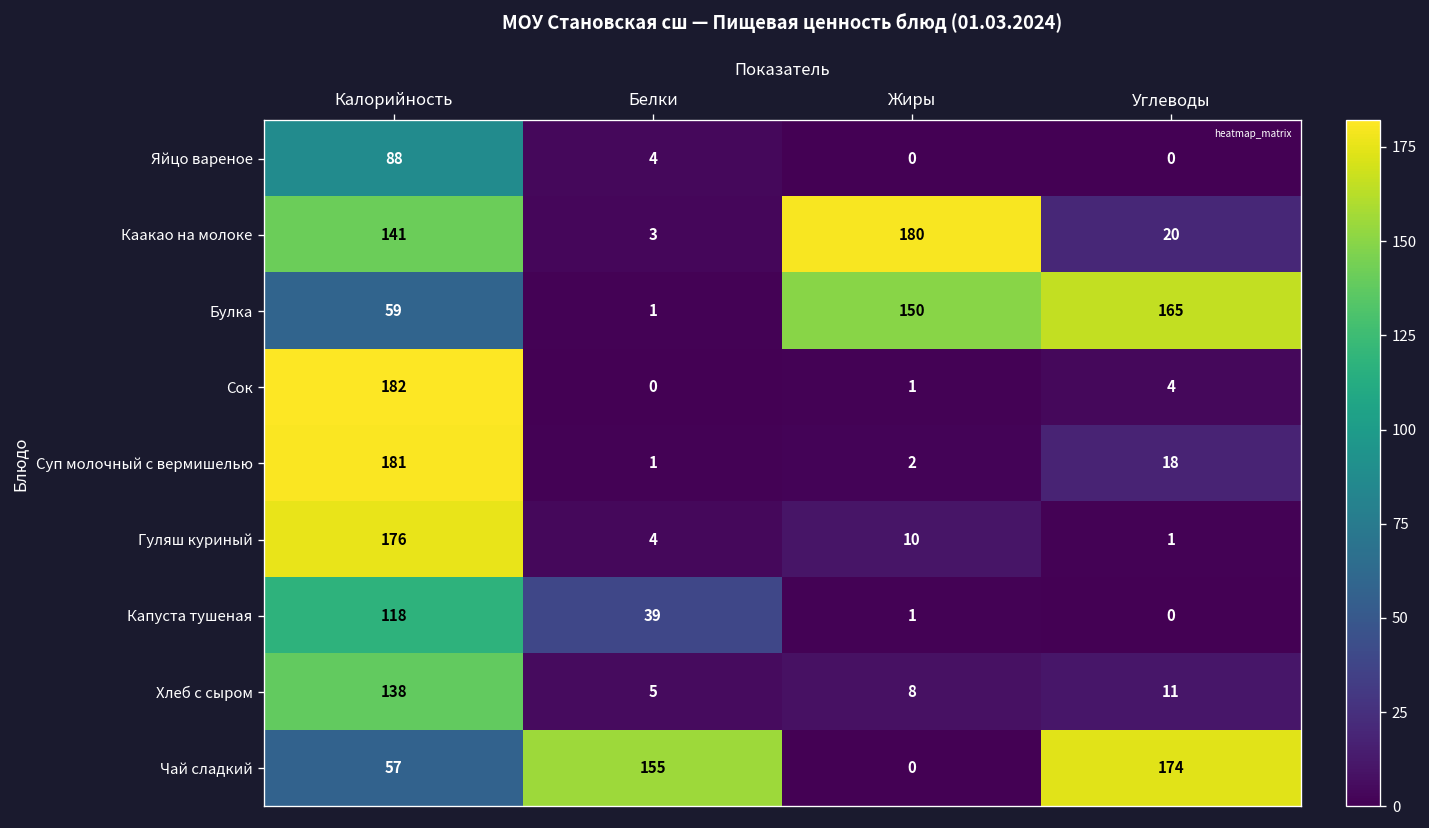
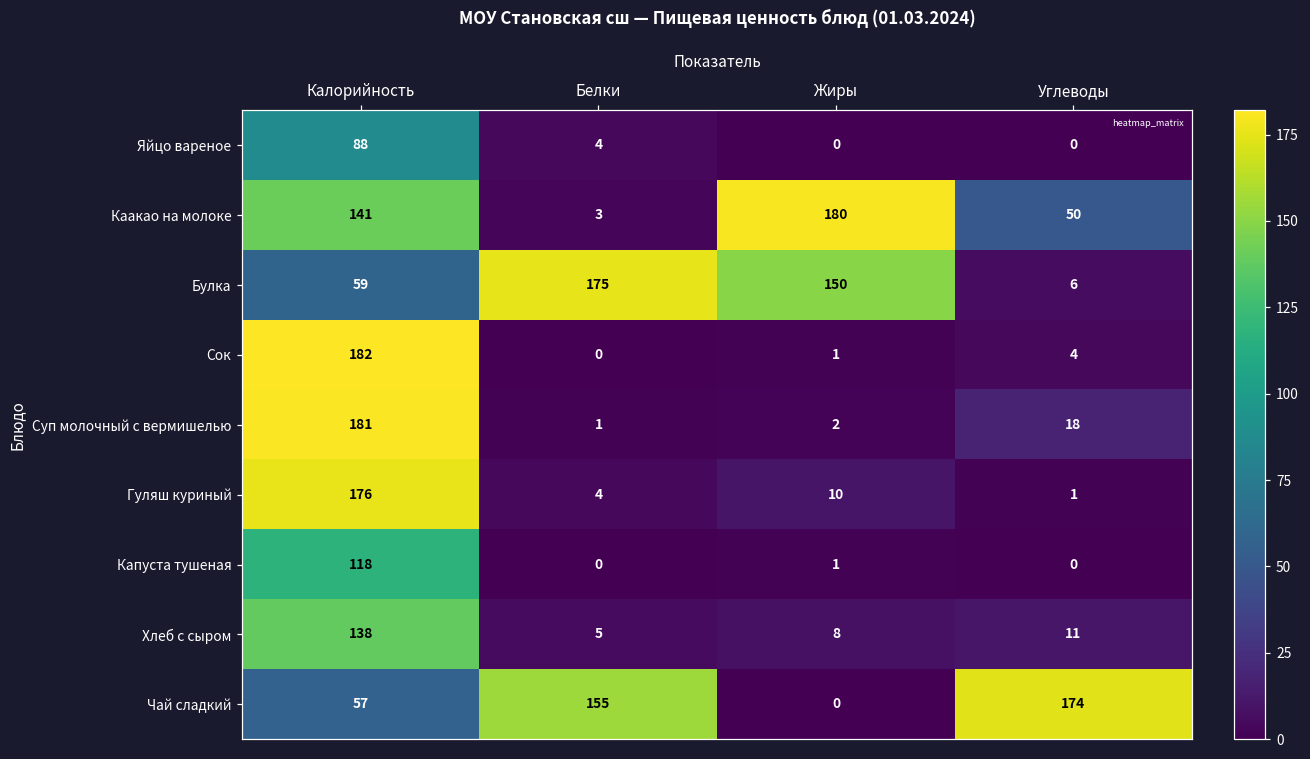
Каакао на молоке, Углеводы: 20 -> 50
Булка, Белки: 1 -> 175
Булка, Углеводы: 165 -> 6
Капуста тушеная, Белки: 39 -> 0
